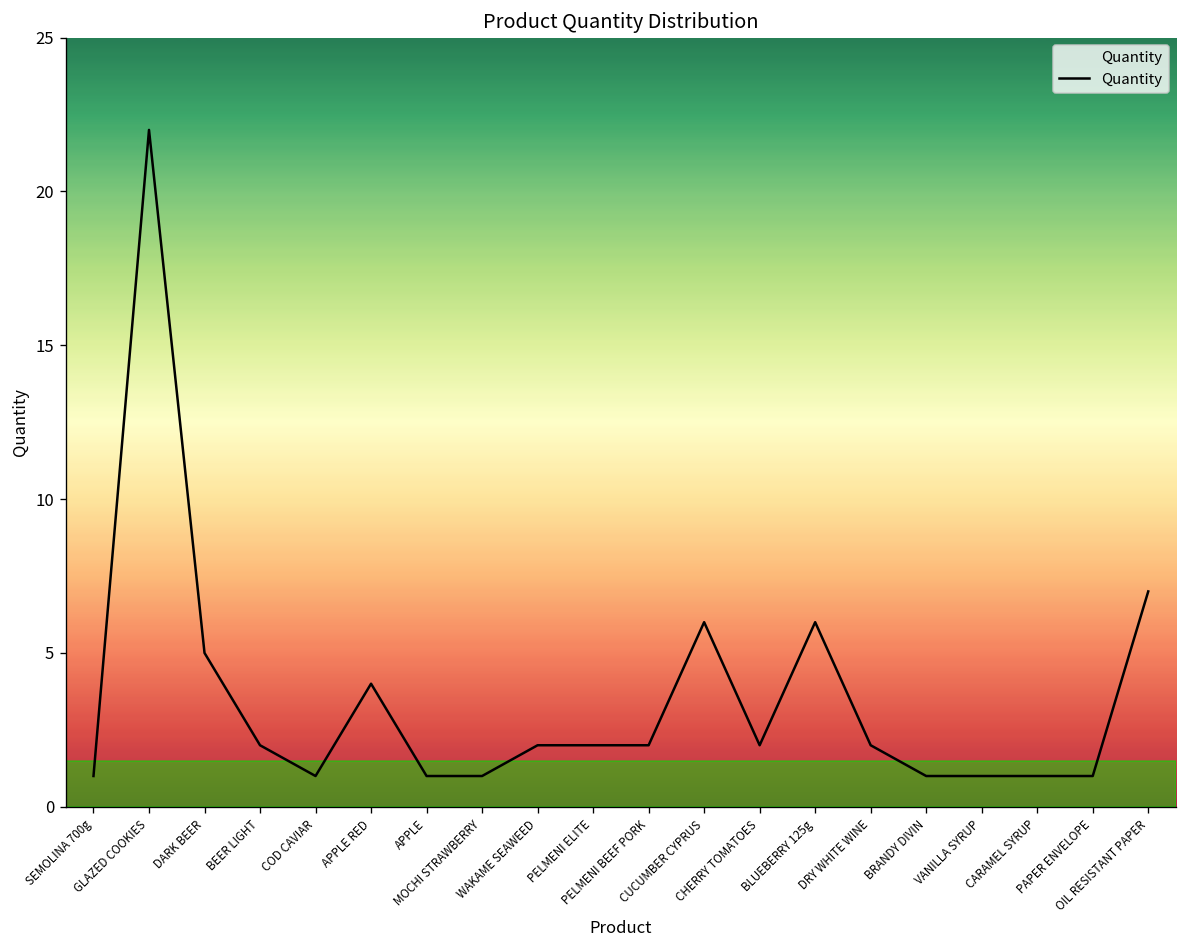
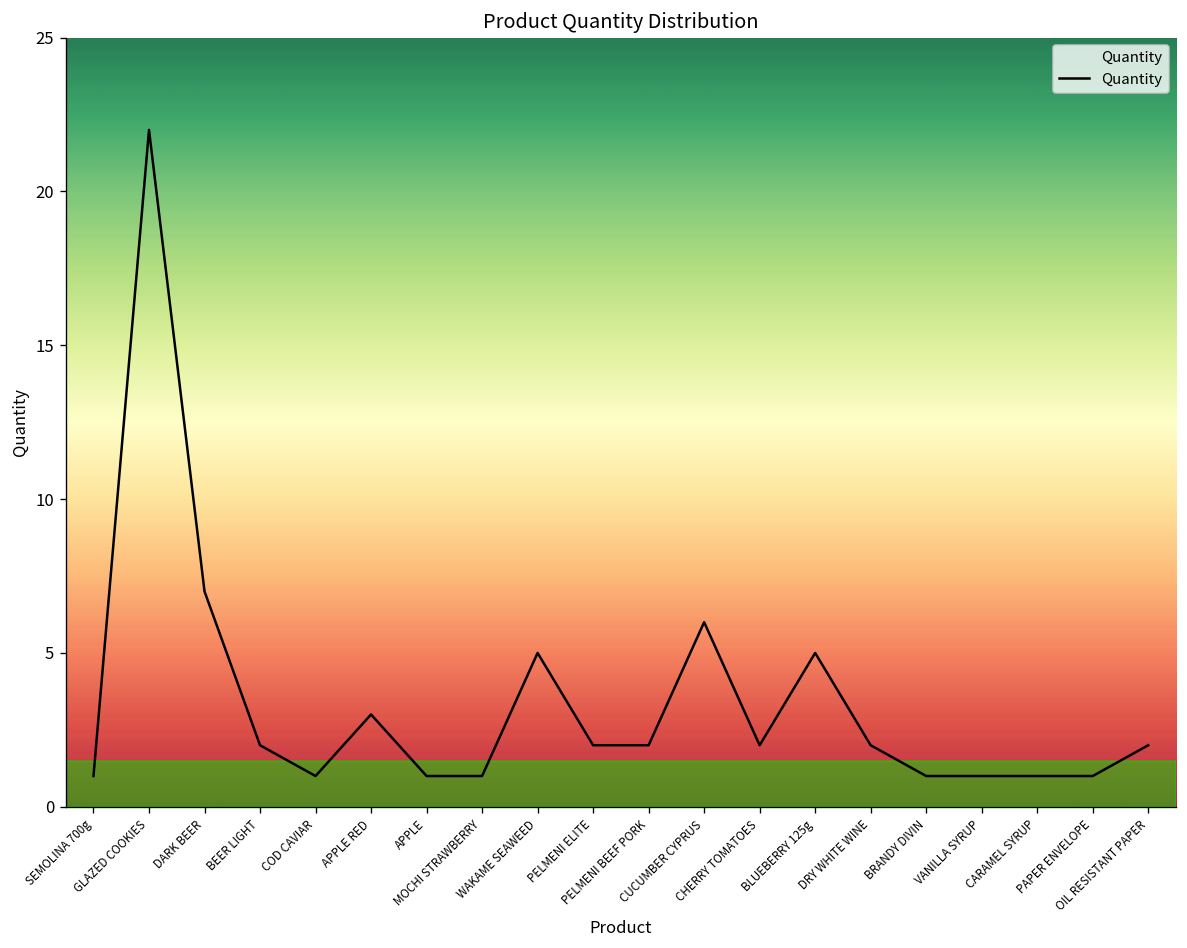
DARK BEER: 5 -> 7
APPLE RED: 4 -> 3
WAKAME SEAWEED: 2 -> 5
BLUEBERRY 125g: 6 -> 5
OIL RESISTANT PAPER: 7 -> 2
